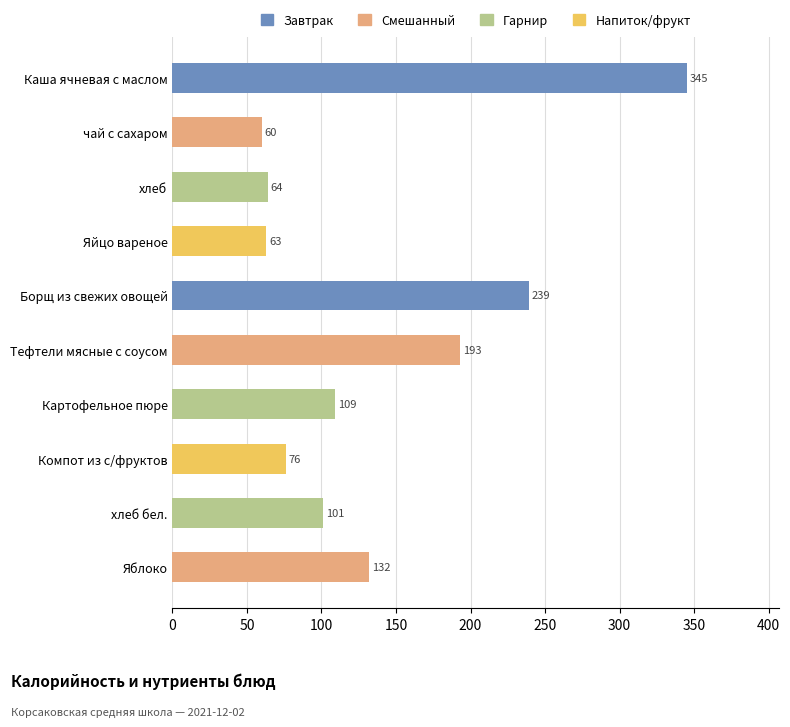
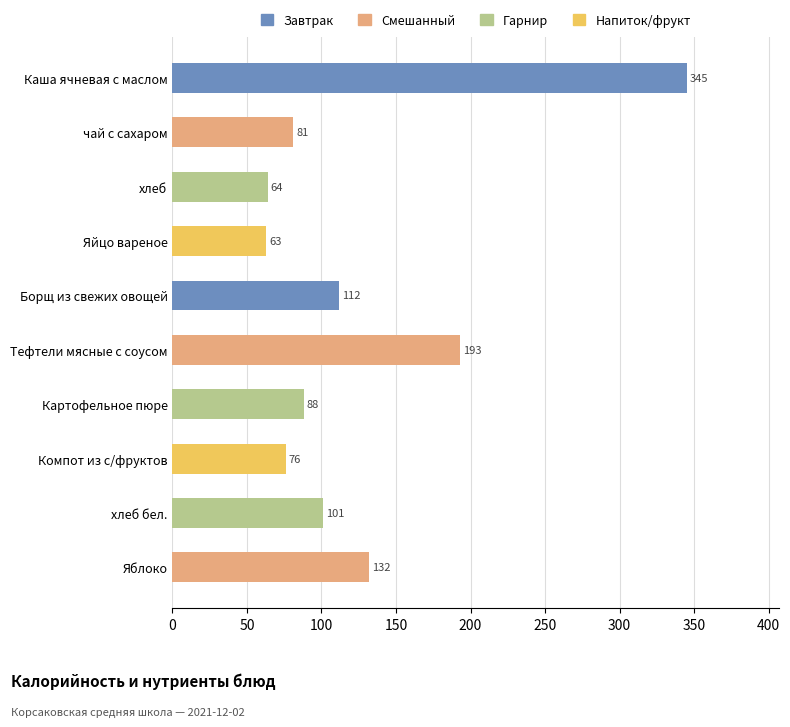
чай с сахаром: 60 -> 81
Борщ из свежих овощей: 239 -> 112
Картофельное пюре: 109 -> 88
